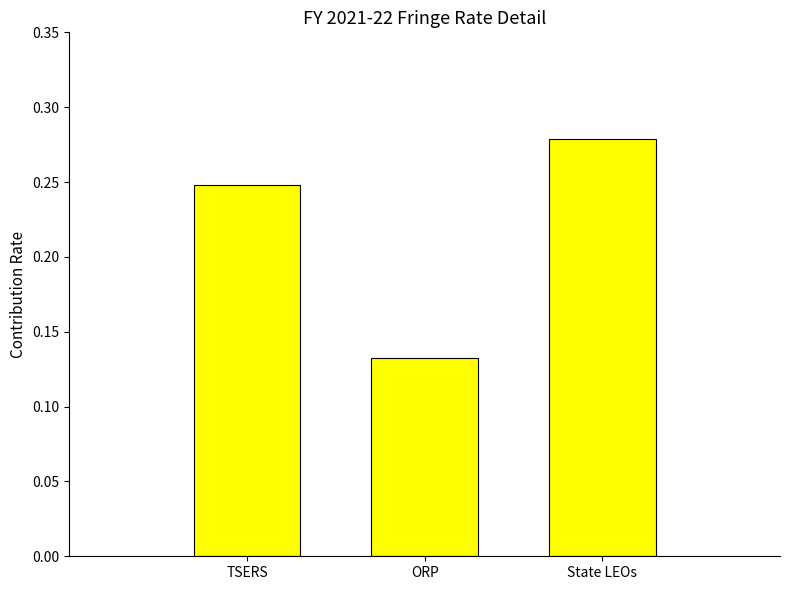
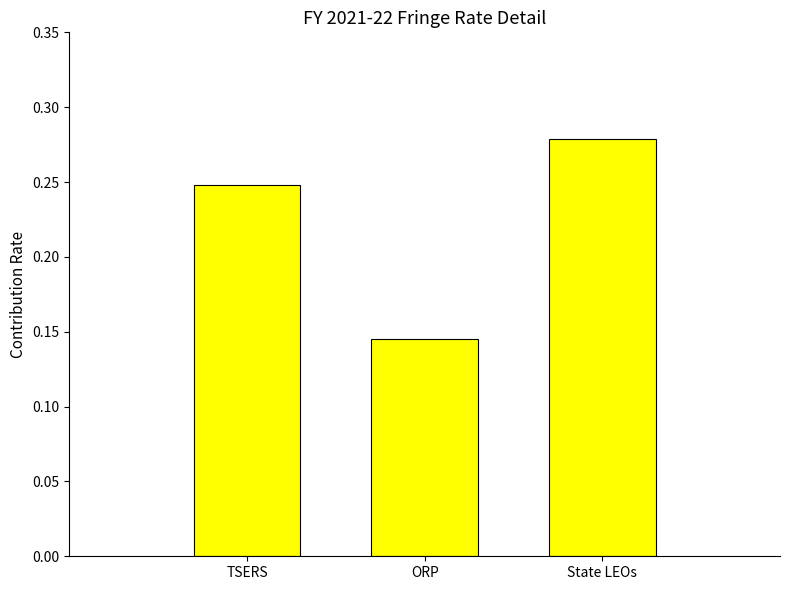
ORP: 0.132 -> 0.145
